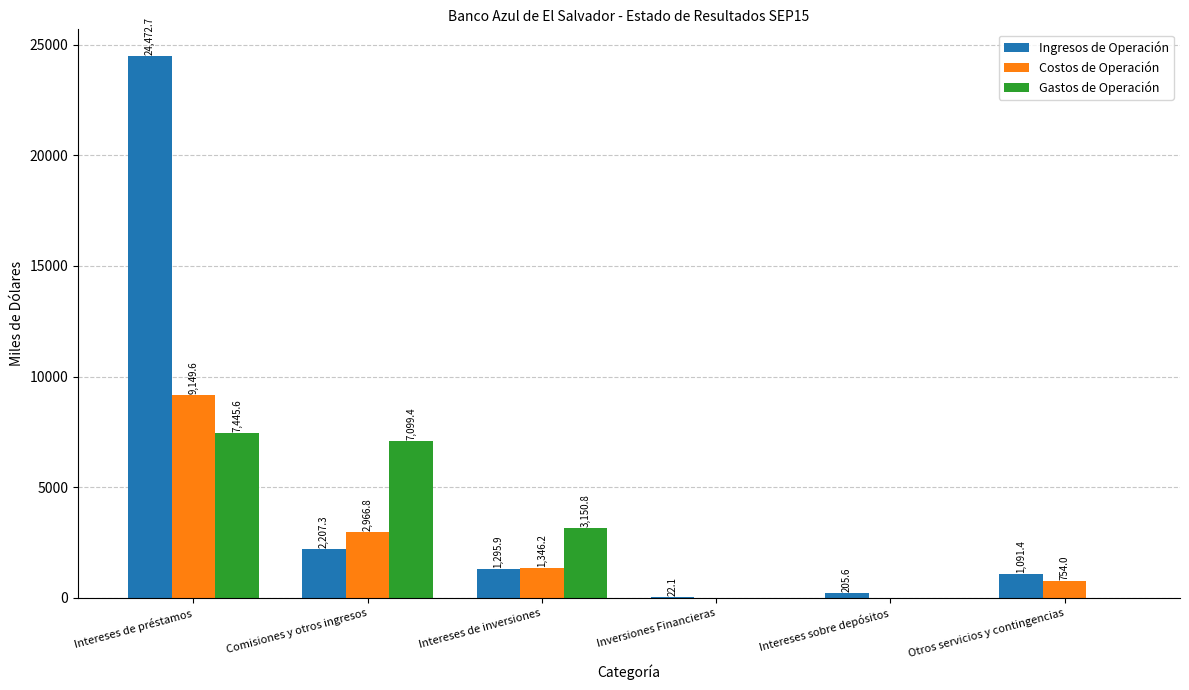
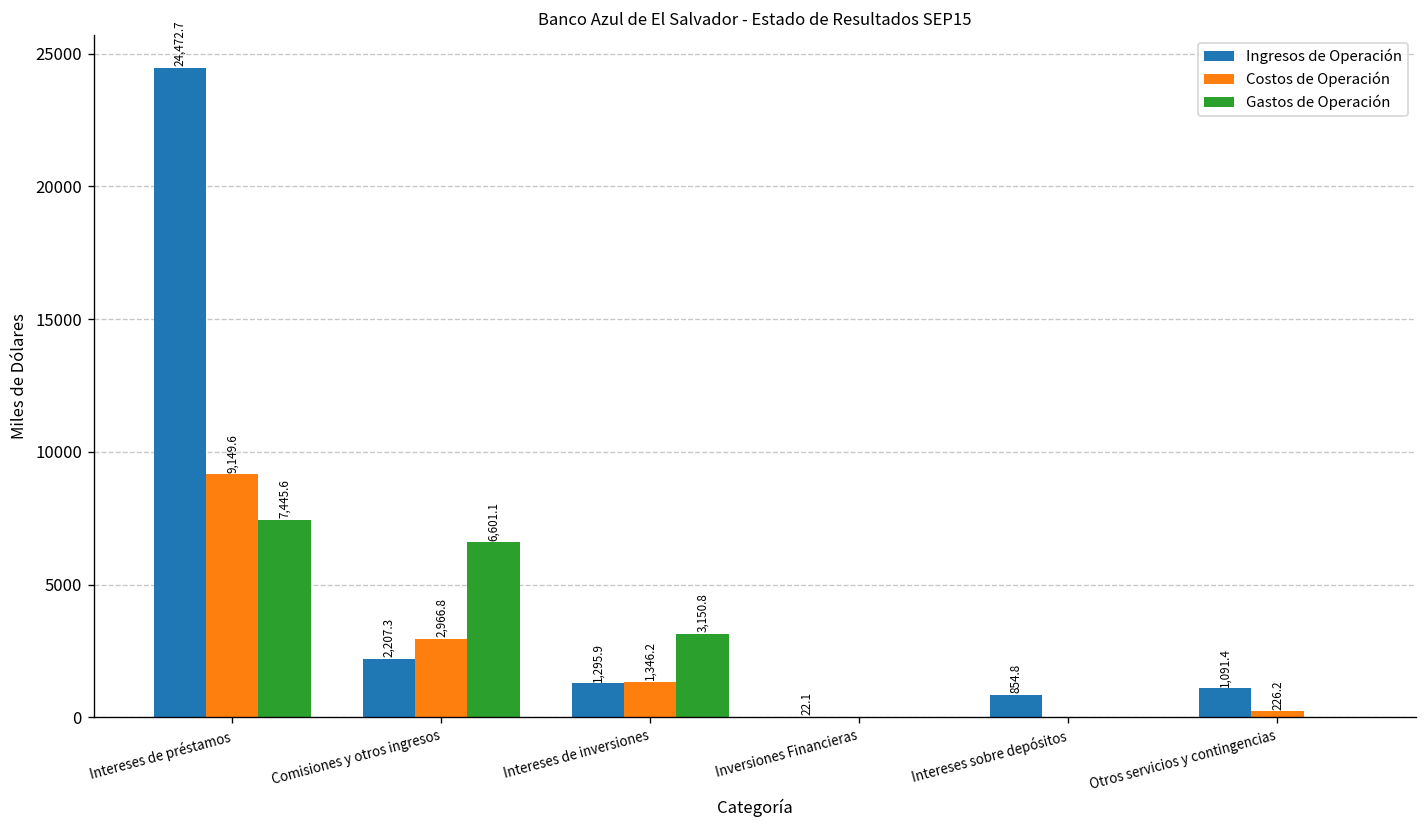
Gastos de Operación, Comisiones y otros ingresos: 7,099.4 -> 6,601.1
Ingresos de Operación, Intereses sobre depósitos: 205.6 -> 854.8
Costos de Operación, Otros servicios y contingencias: 754.0 -> 226.2
